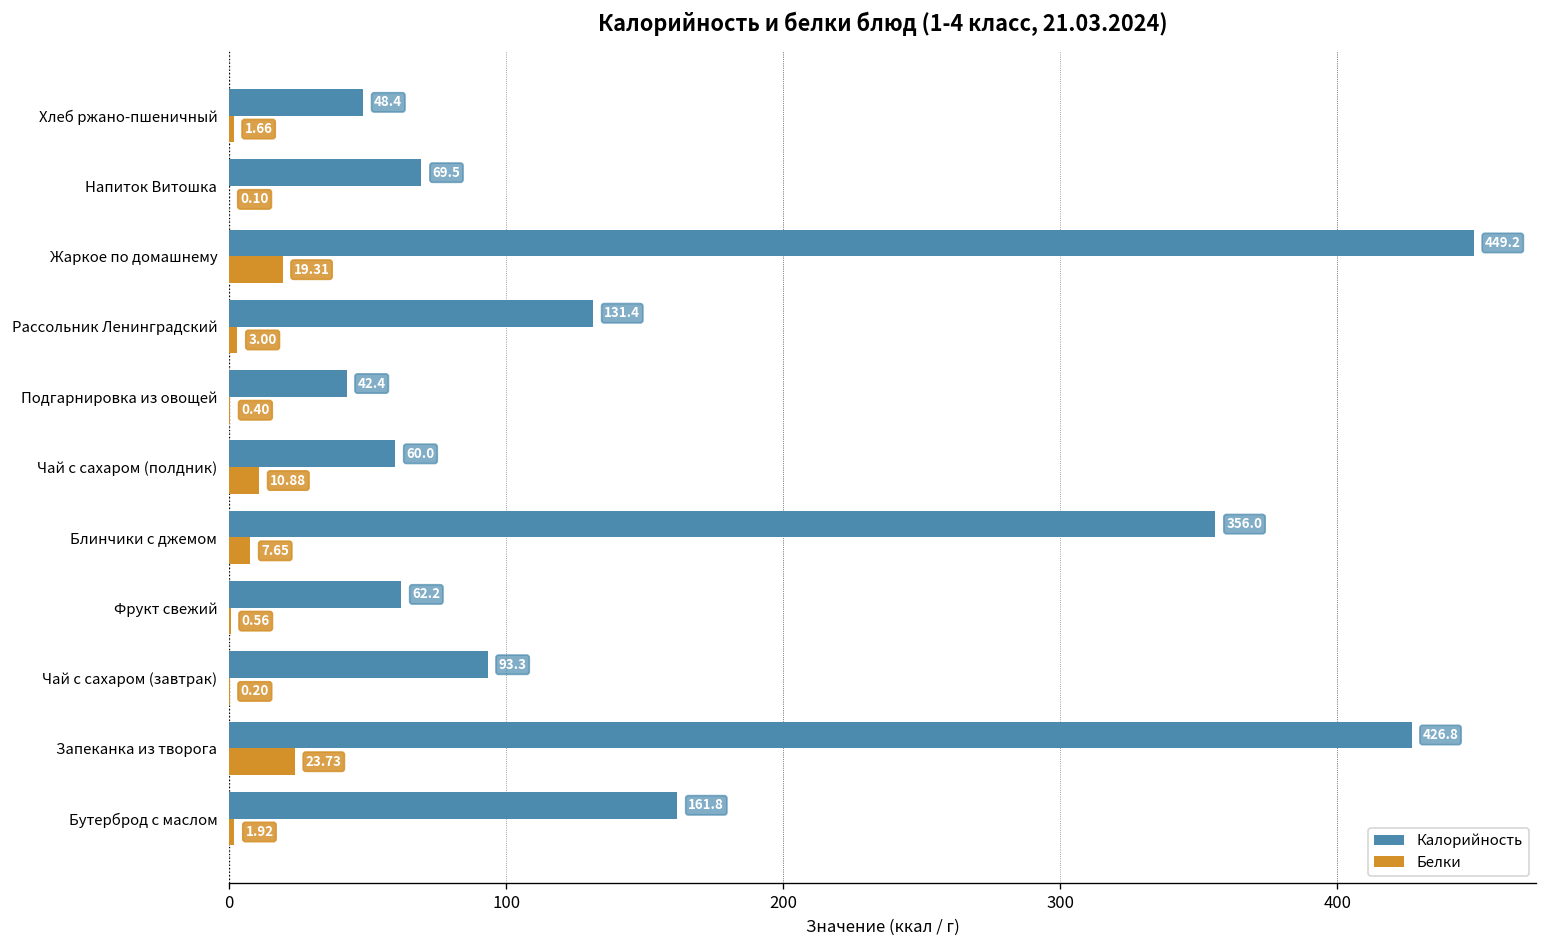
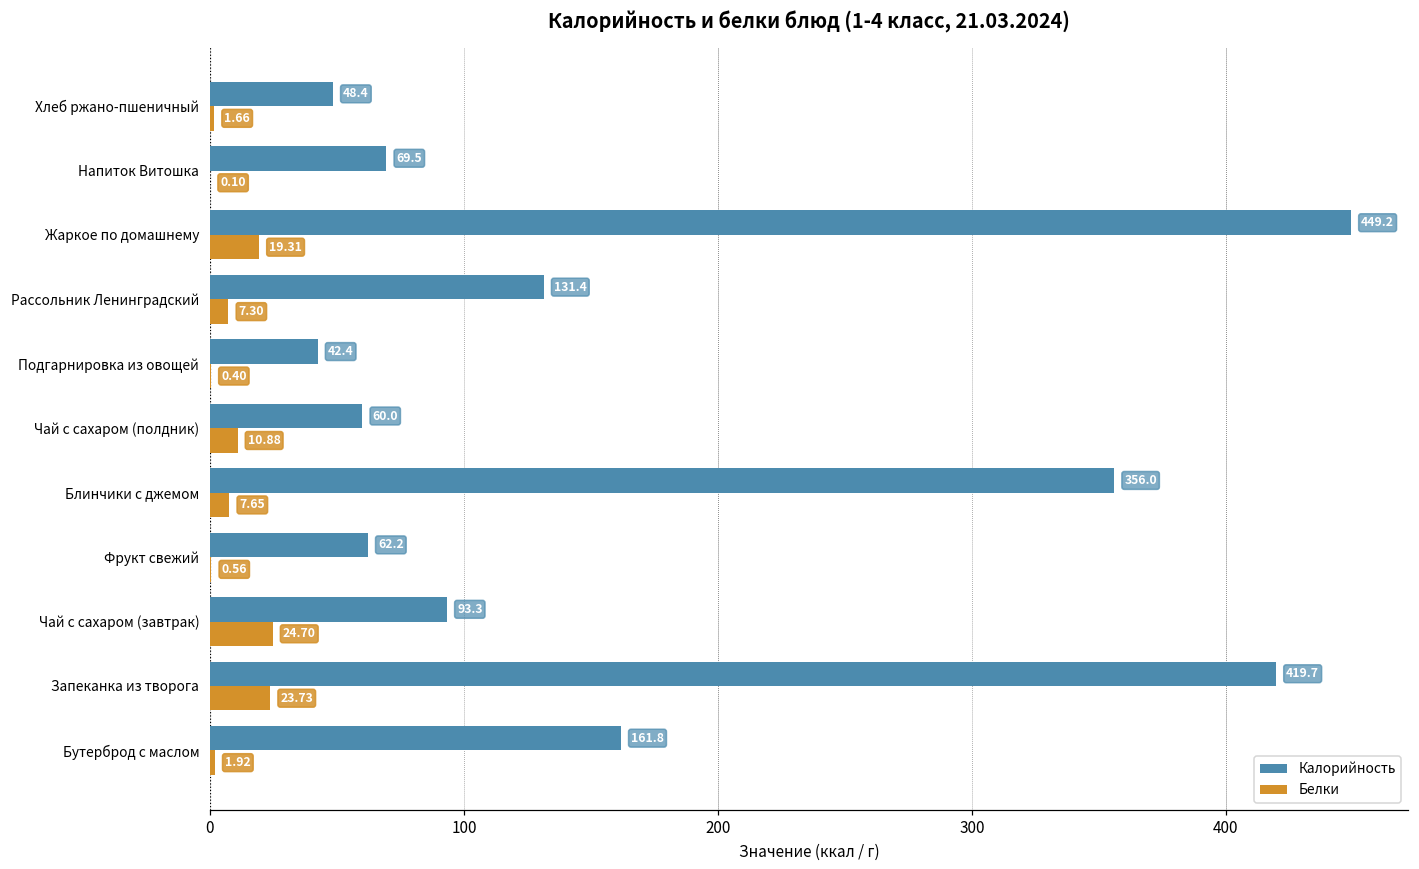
Белки, Рассольник Ленинградский: 3.00 -> 7.30
Белки, Чай с сахаром (завтрак): 0.20 -> 24.70
Калорийность, Запеканка из творога: 426.8 -> 419.7
